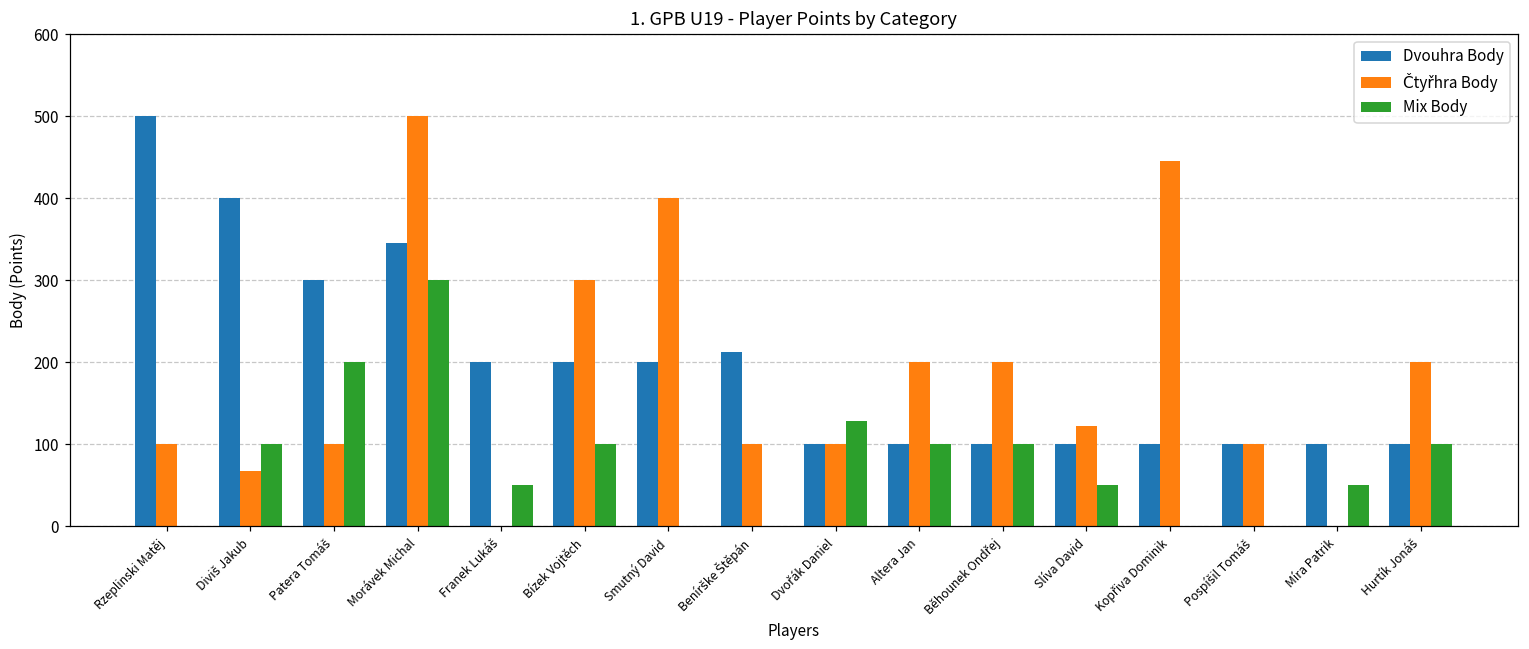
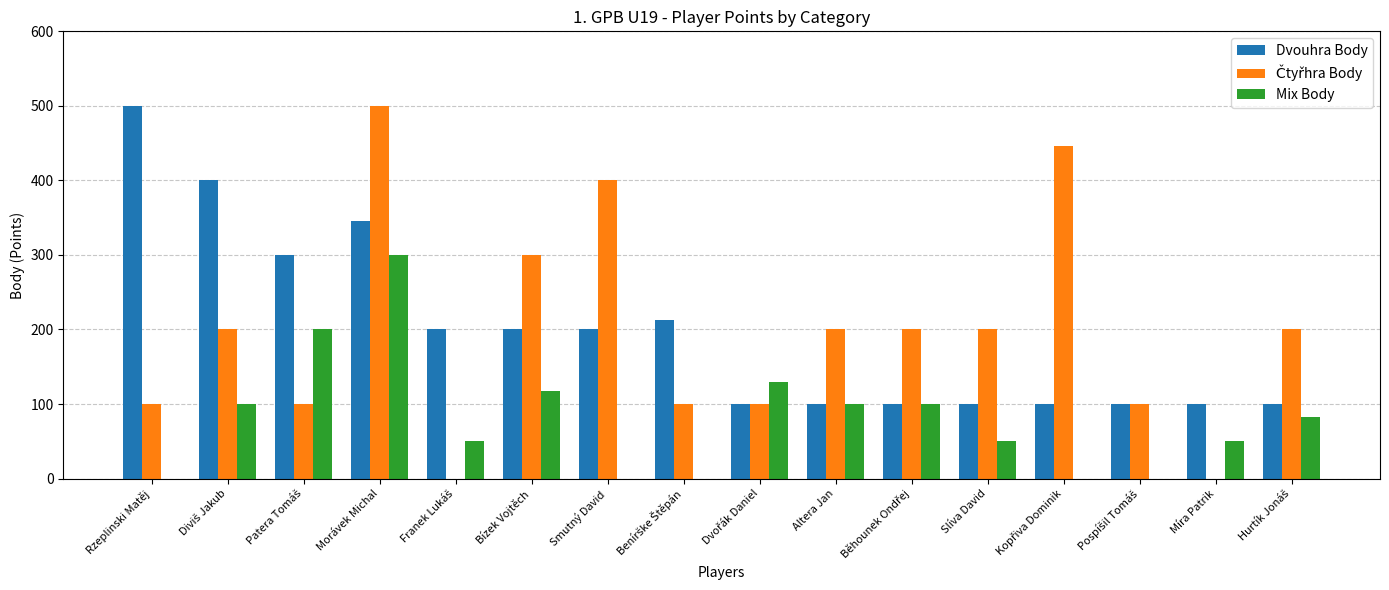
Čtyřhra Body, Diviš Jakub: 70 -> 200
Mix Body, Bízek Vojtěch: 100 -> 120
Čtyřhra Body, Slíva David: 120 -> 200
Mix Body, Hurtík Jonáš: 100 -> 80
